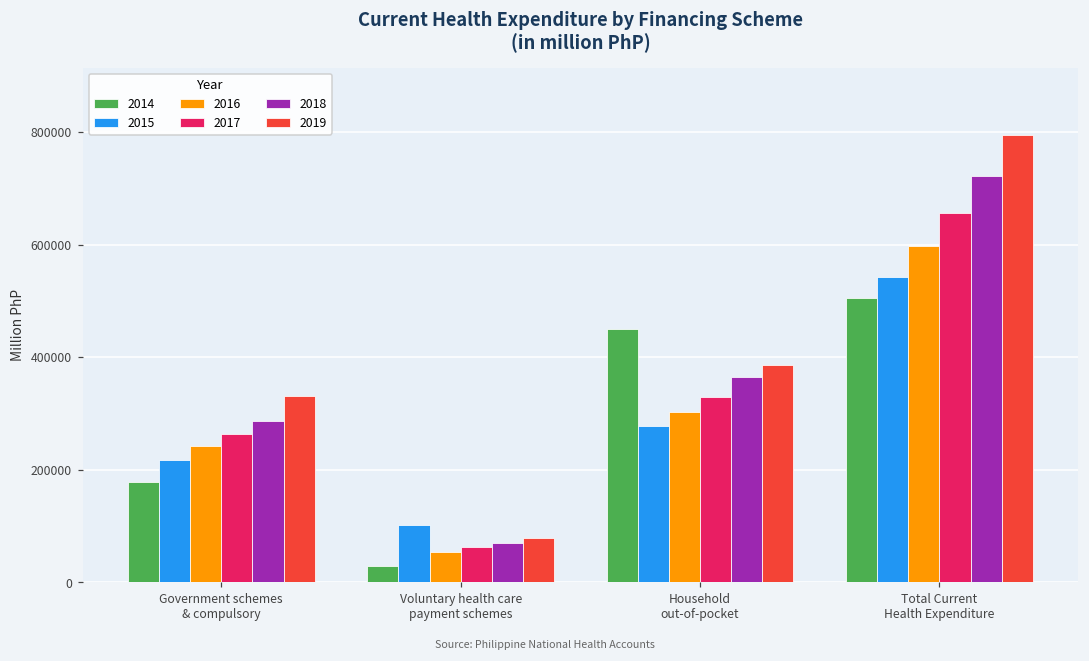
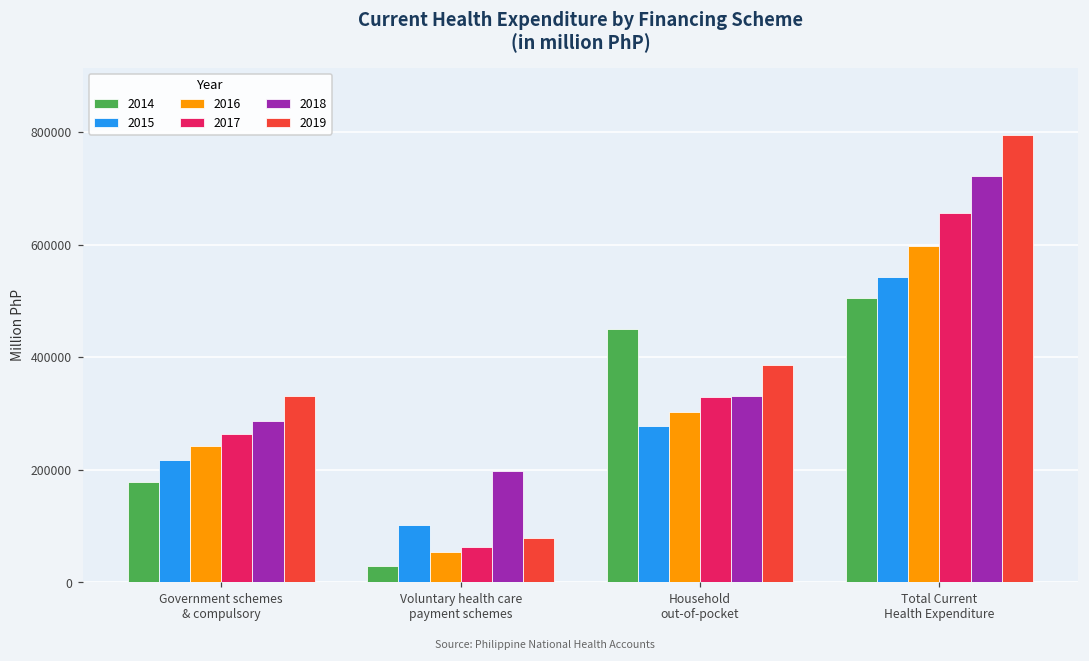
2018, Voluntary health care payment schemes: 70000 -> 200000
2018, Household out-of-pocket: 360000 -> 330000
